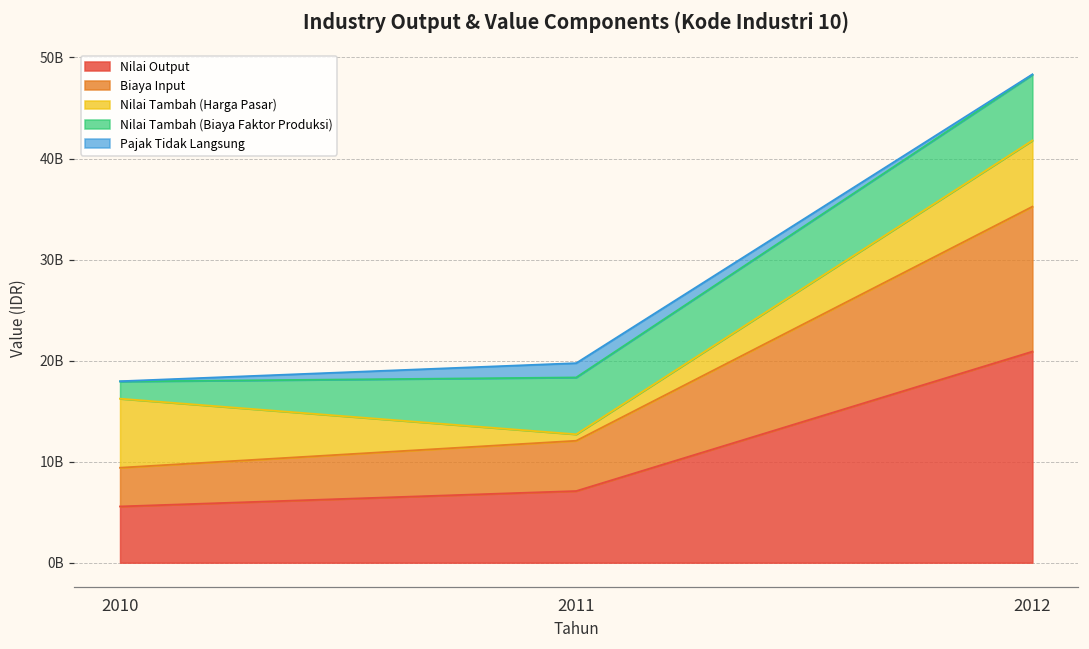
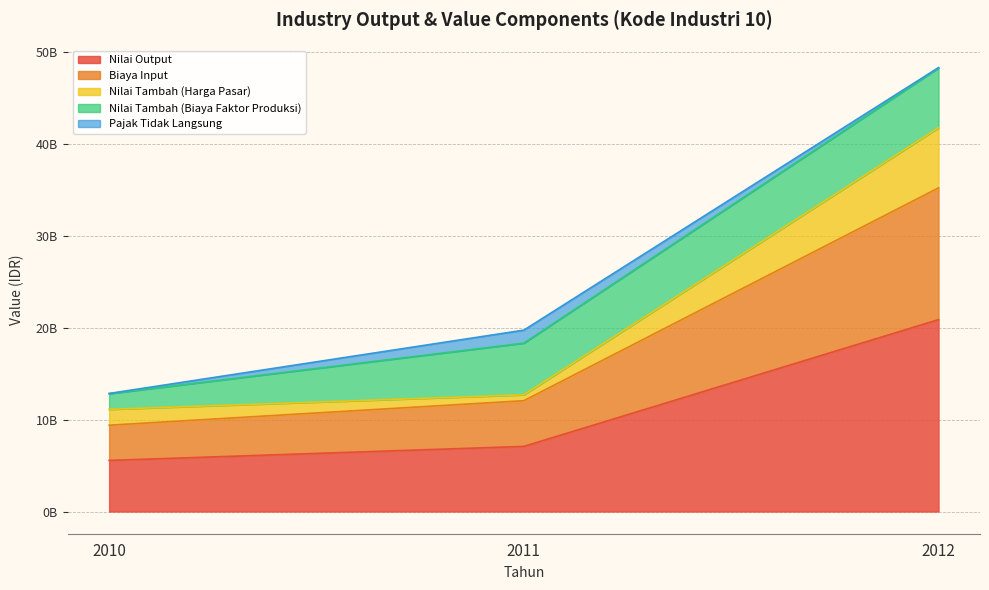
Nilai Tambah (Harga Pasar), 2010: 7000000000 -> 2000000000
